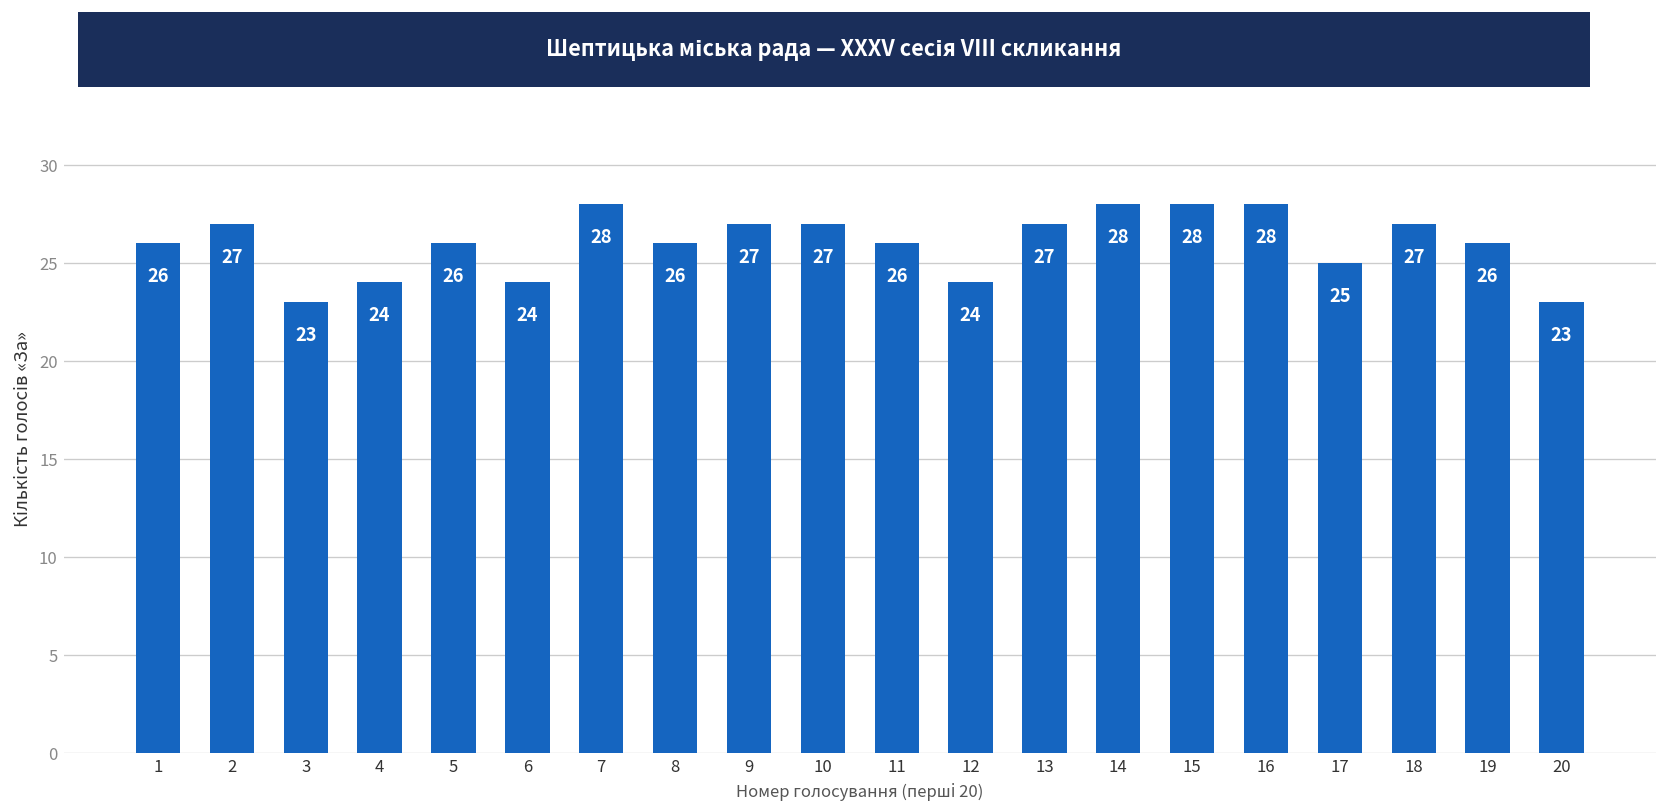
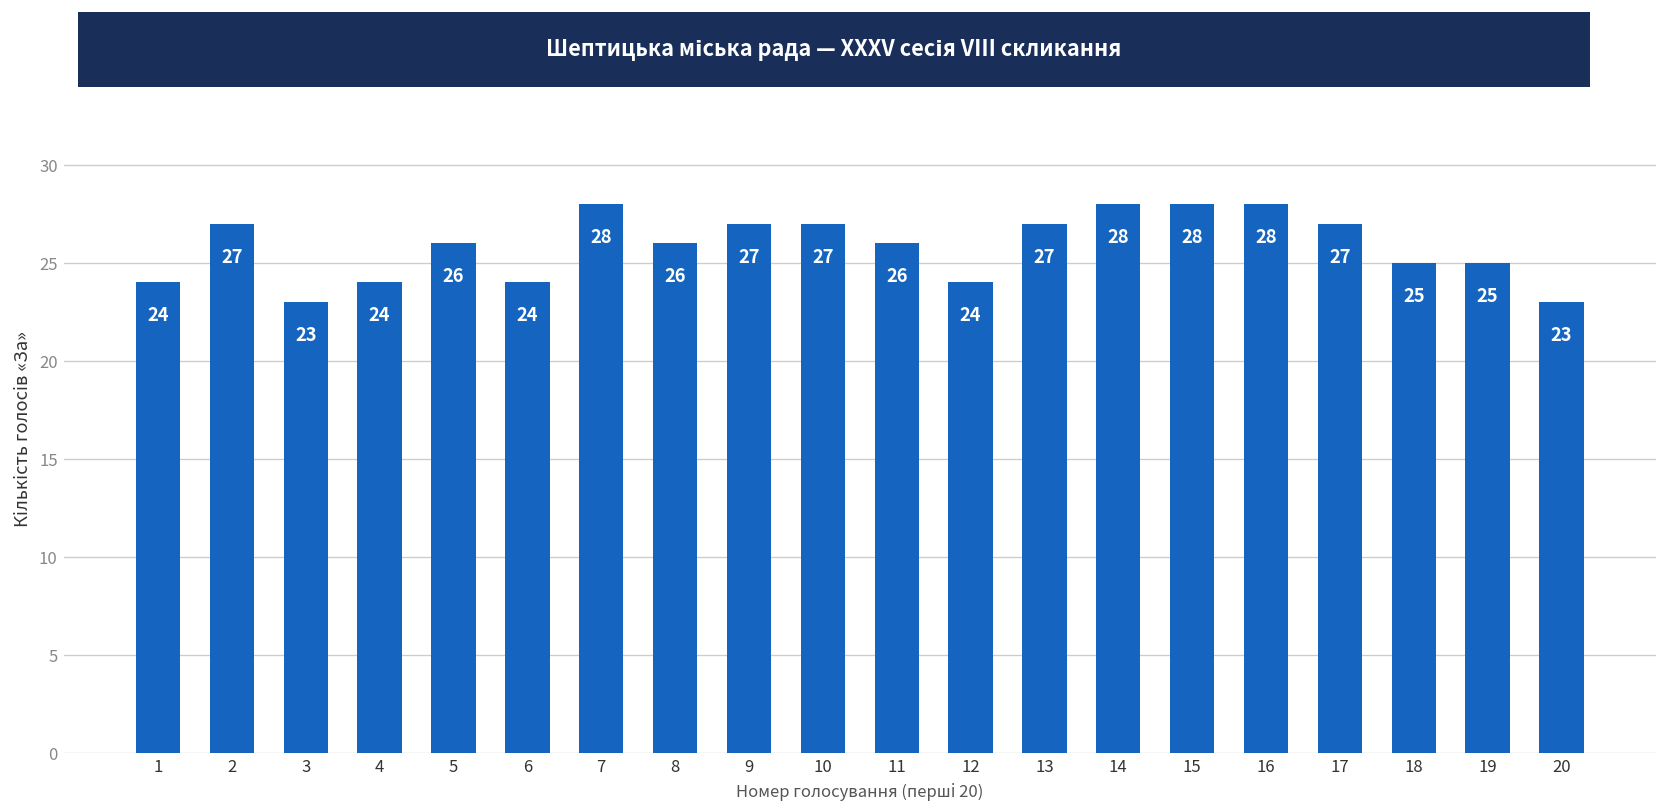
1: 26 -> 24
17: 25 -> 27
18: 27 -> 25
19: 26 -> 25
